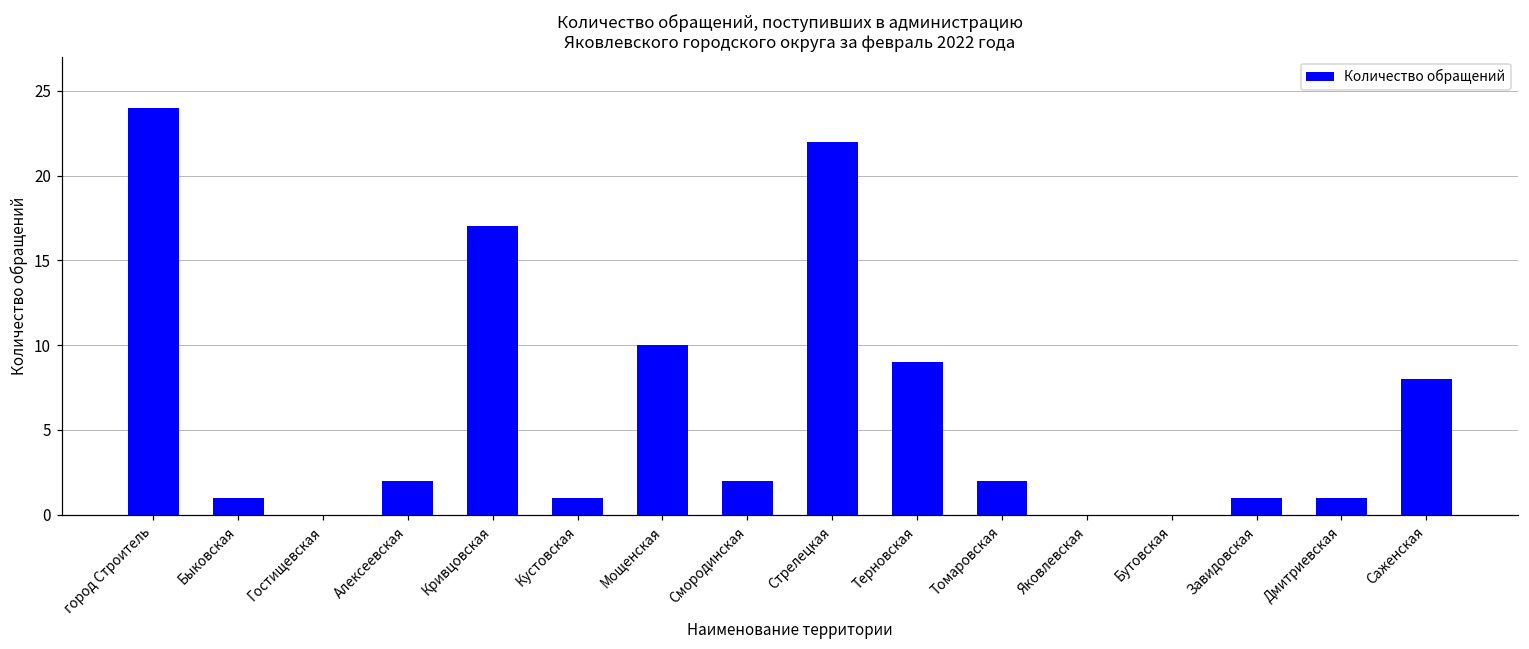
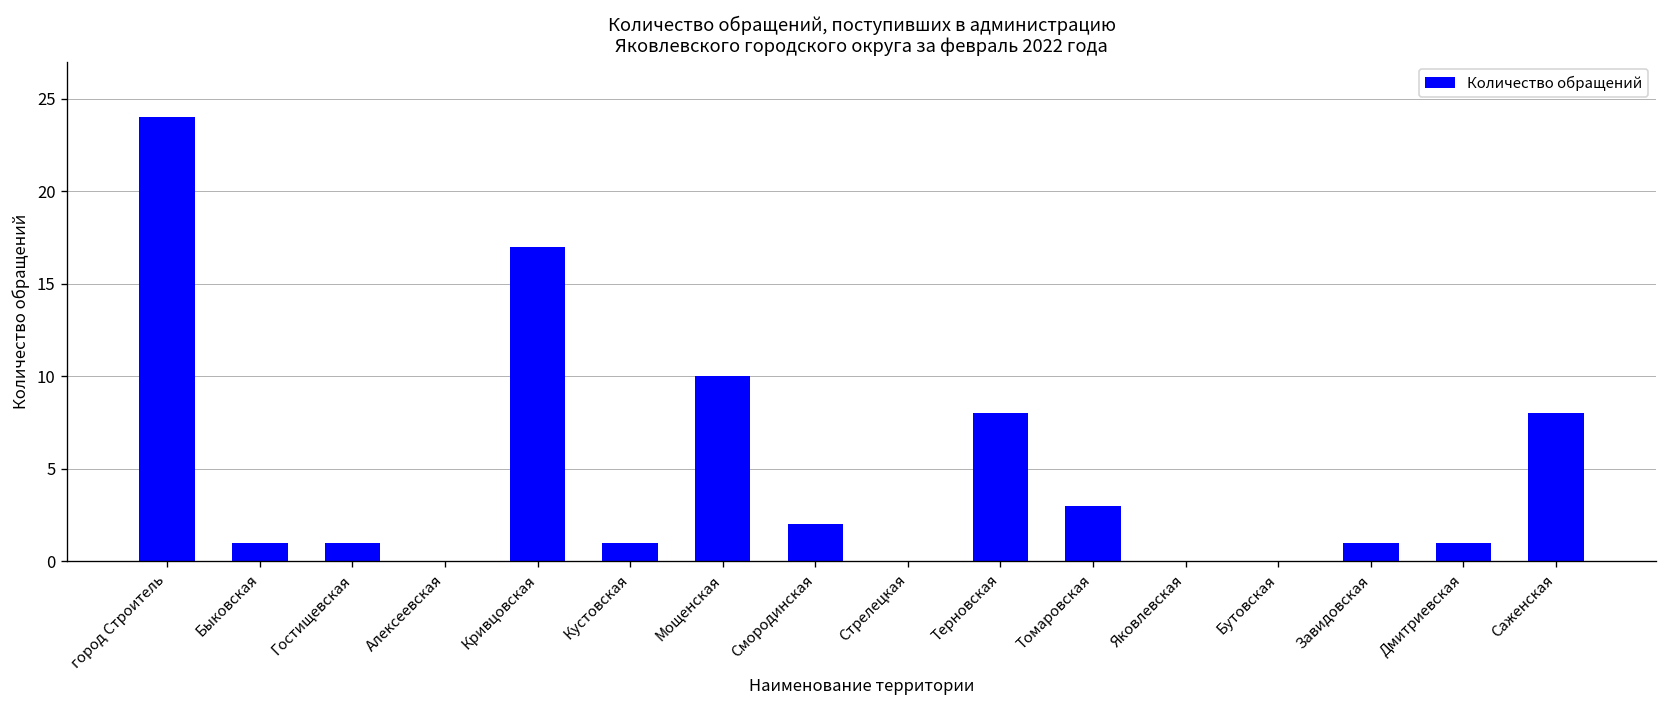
Гостищевская: 0 -> 1
Алексеевская: 2 -> 0
Стрелецкая: 22 -> 0
Терновская: 9 -> 8
Томаровская: 2 -> 3
